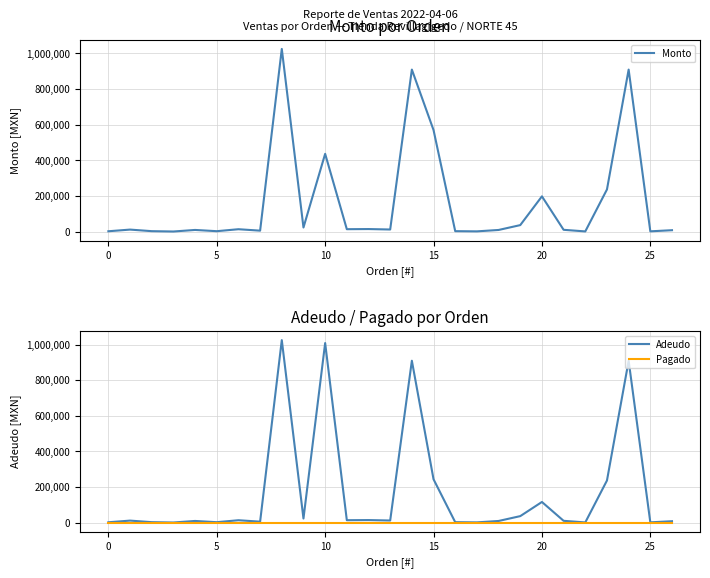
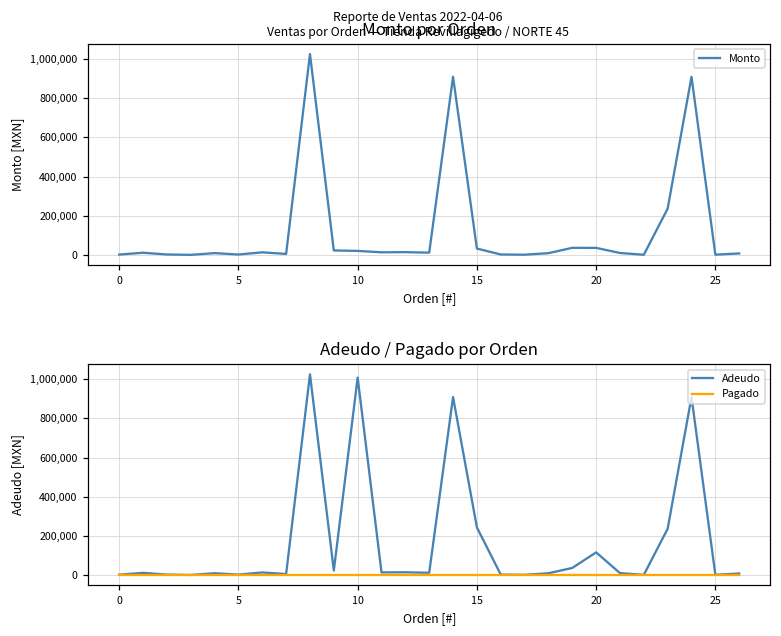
Monto por Orden, 10: 440,000 -> 20,000
Monto por Orden, 15: 570,000 -> 30,000
Monto por Orden, 20: 200,000 -> 40,000
